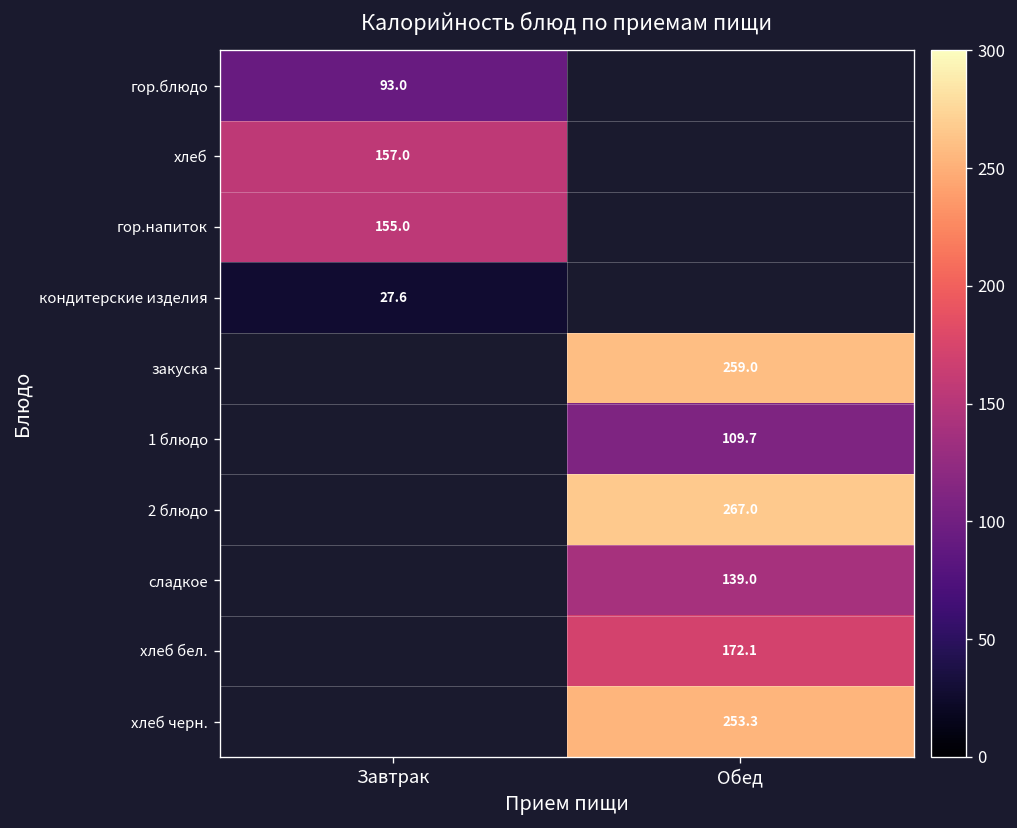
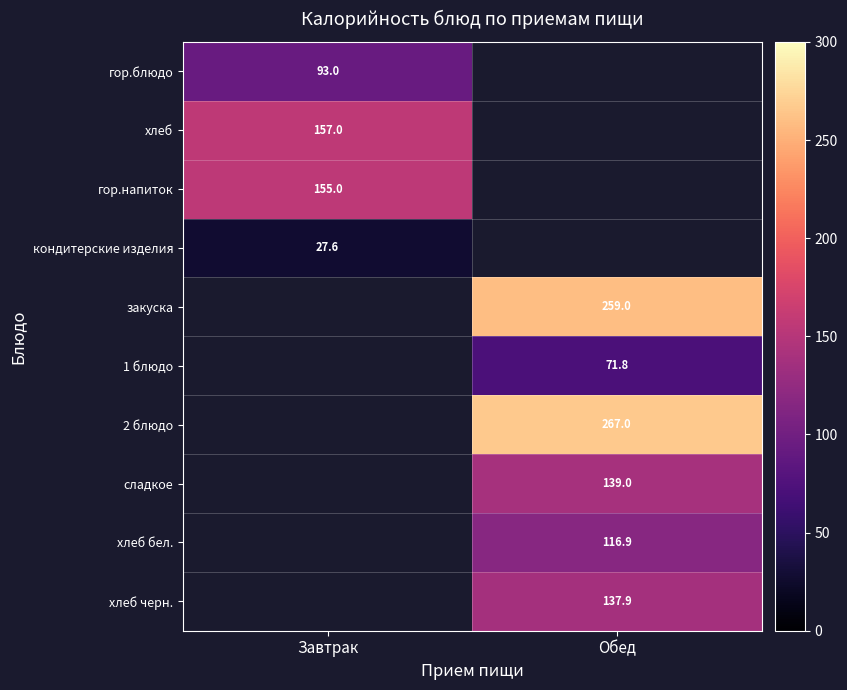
1 блюдо, Обед: 109.7 -> 71.8
хлеб бел., Обед: 172.1 -> 116.9
хлеб черн., Обед: 253.3 -> 137.9
